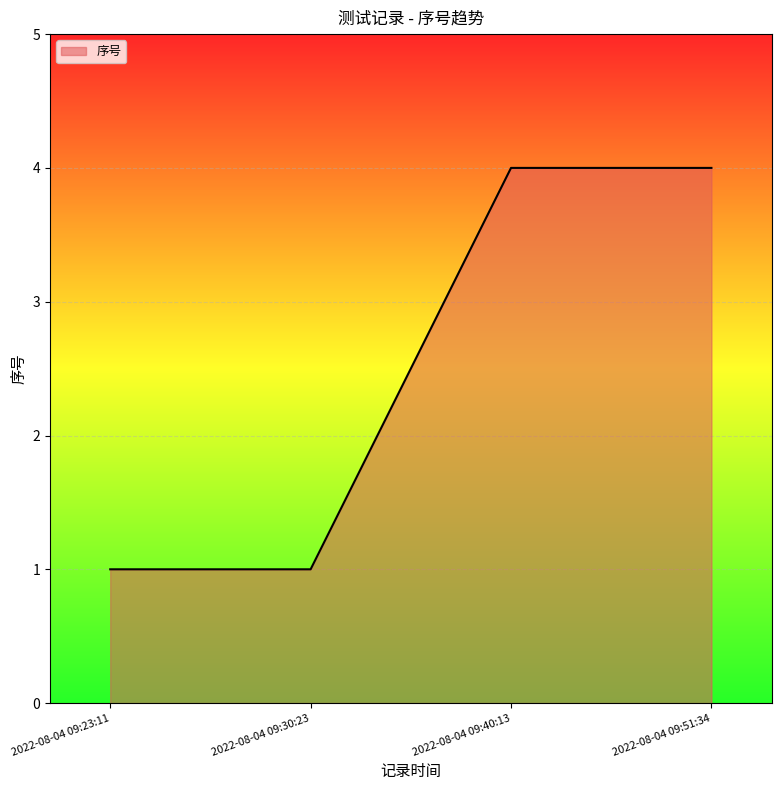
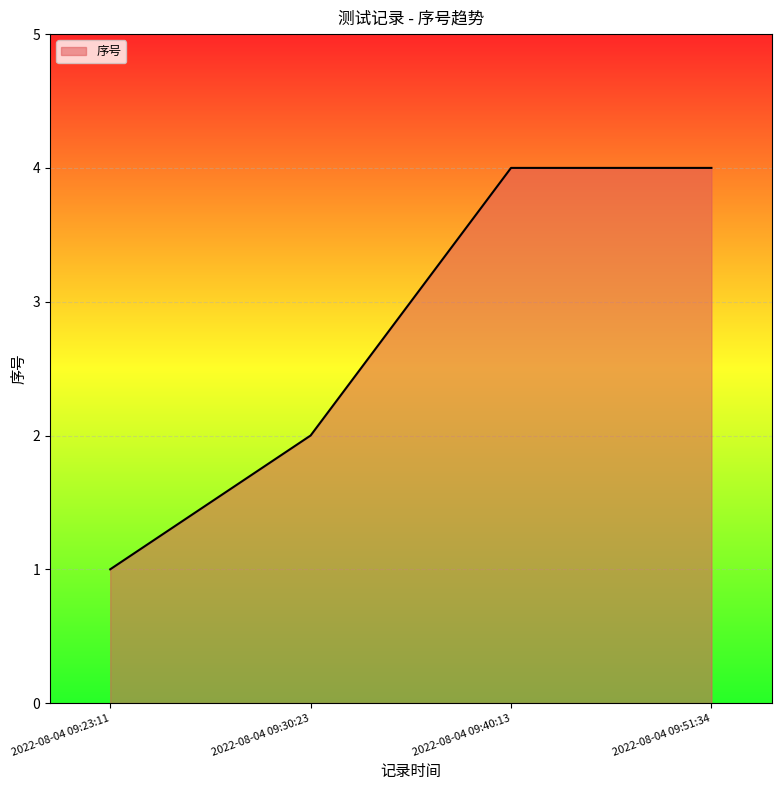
2022-08-04 09:30:23: 1 -> 2
